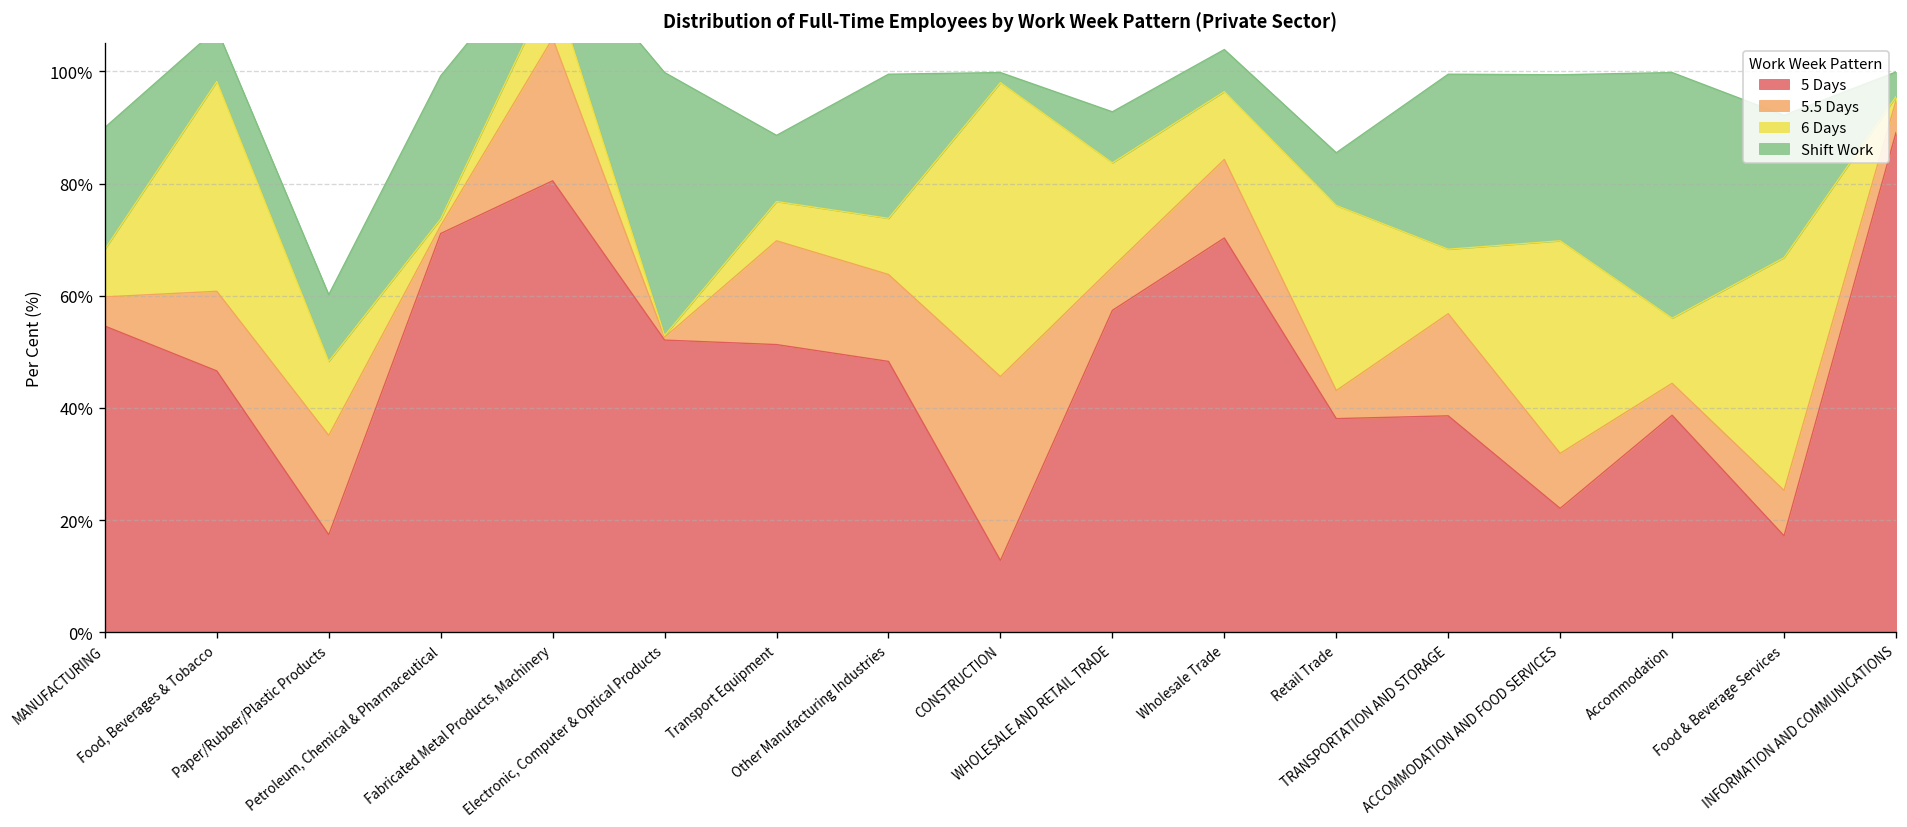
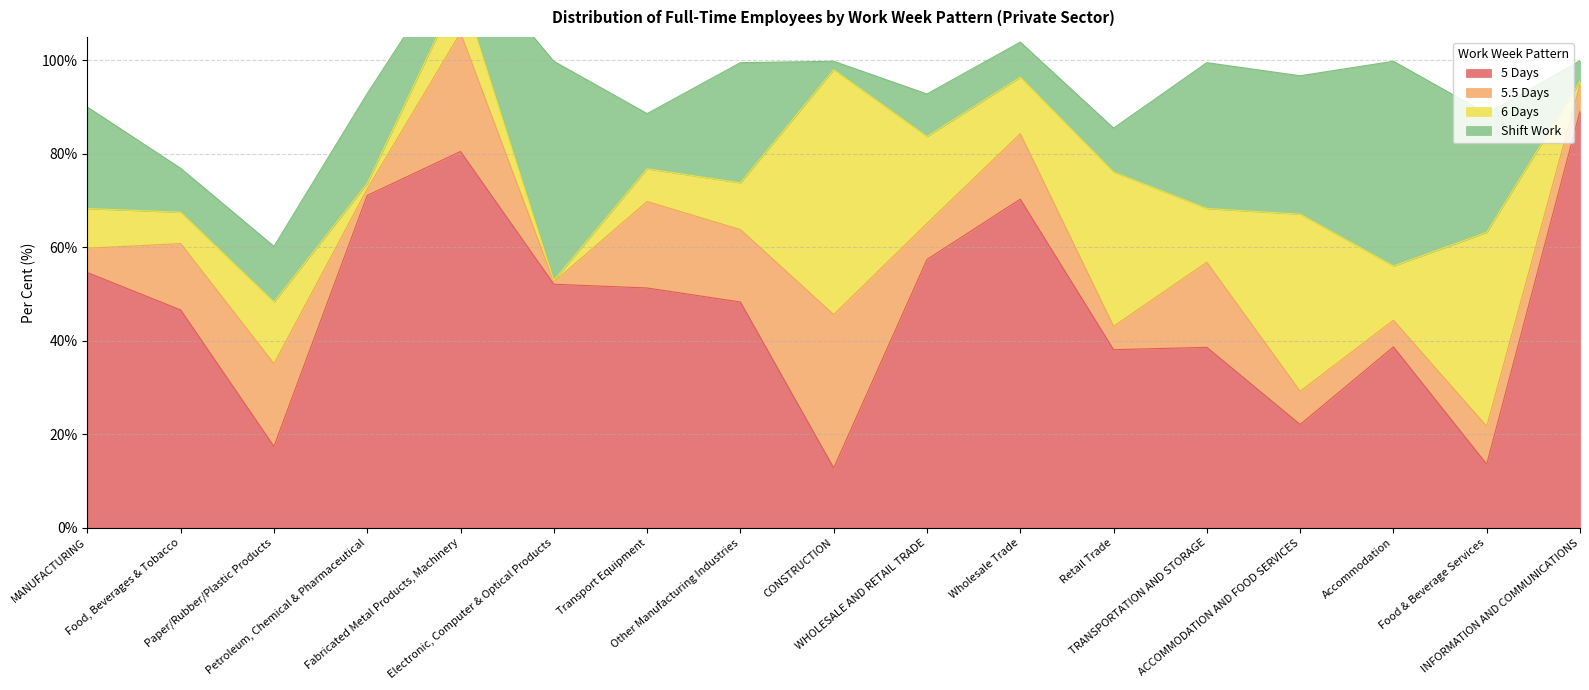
6 Days, Food, Beverages & Tobacco: 37% -> 7%
Shift Work, Petroleum, Chemical & Pharmaceutical: 26% -> 19%
5.5 Days, ACCOMMODATION AND FOOD SERVICES: 10% -> 7%
5 Days, Food & Beverage Services: 17% -> 14%
